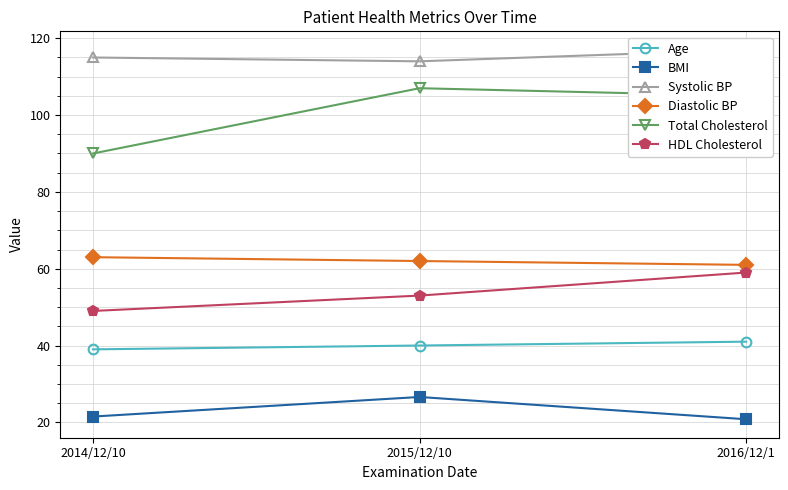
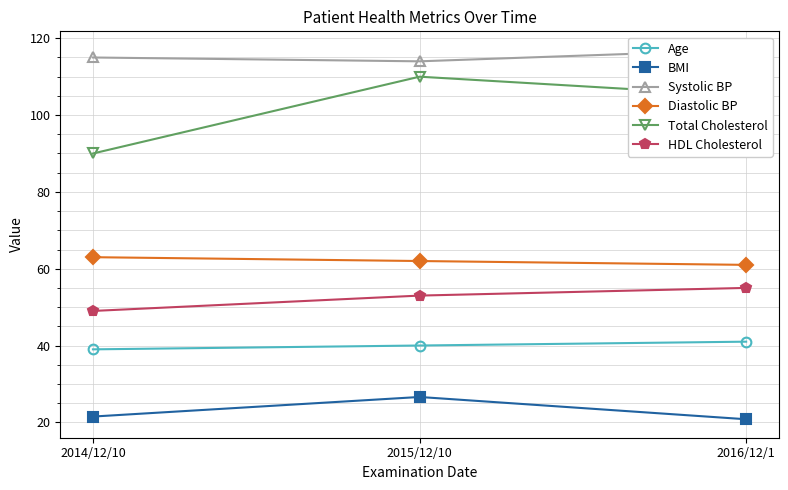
Total Cholesterol, 2015/12/10: 107 -> 110
HDL Cholesterol, 2016/12/1: 59 -> 55
